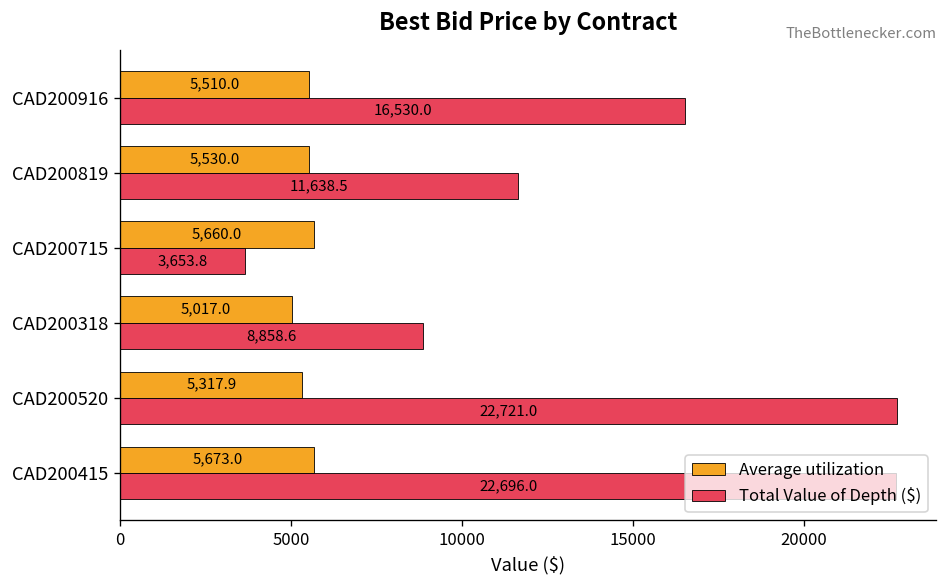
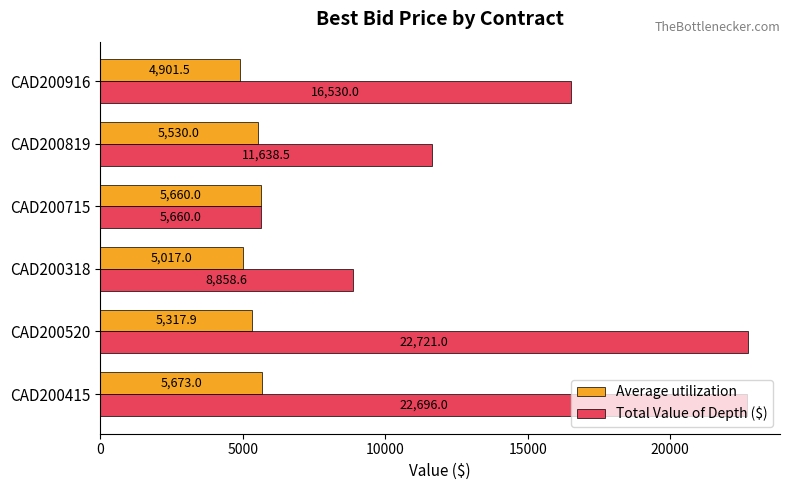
Average utilization, CAD200916: 5,510.0 -> 4,901.5
Total Value of Depth ($), CAD200715: 3,653.8 -> 5,660.0
